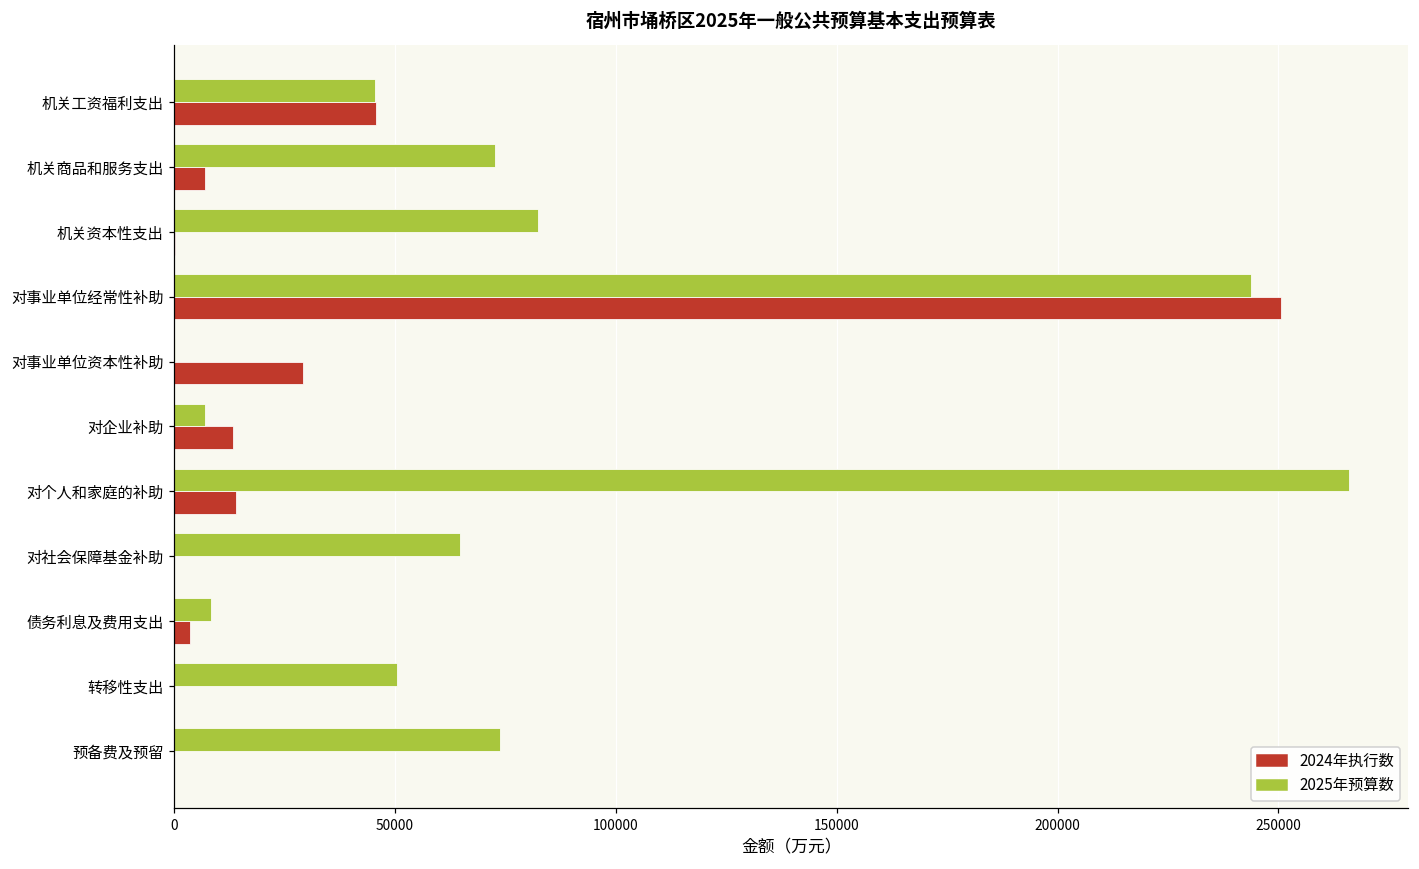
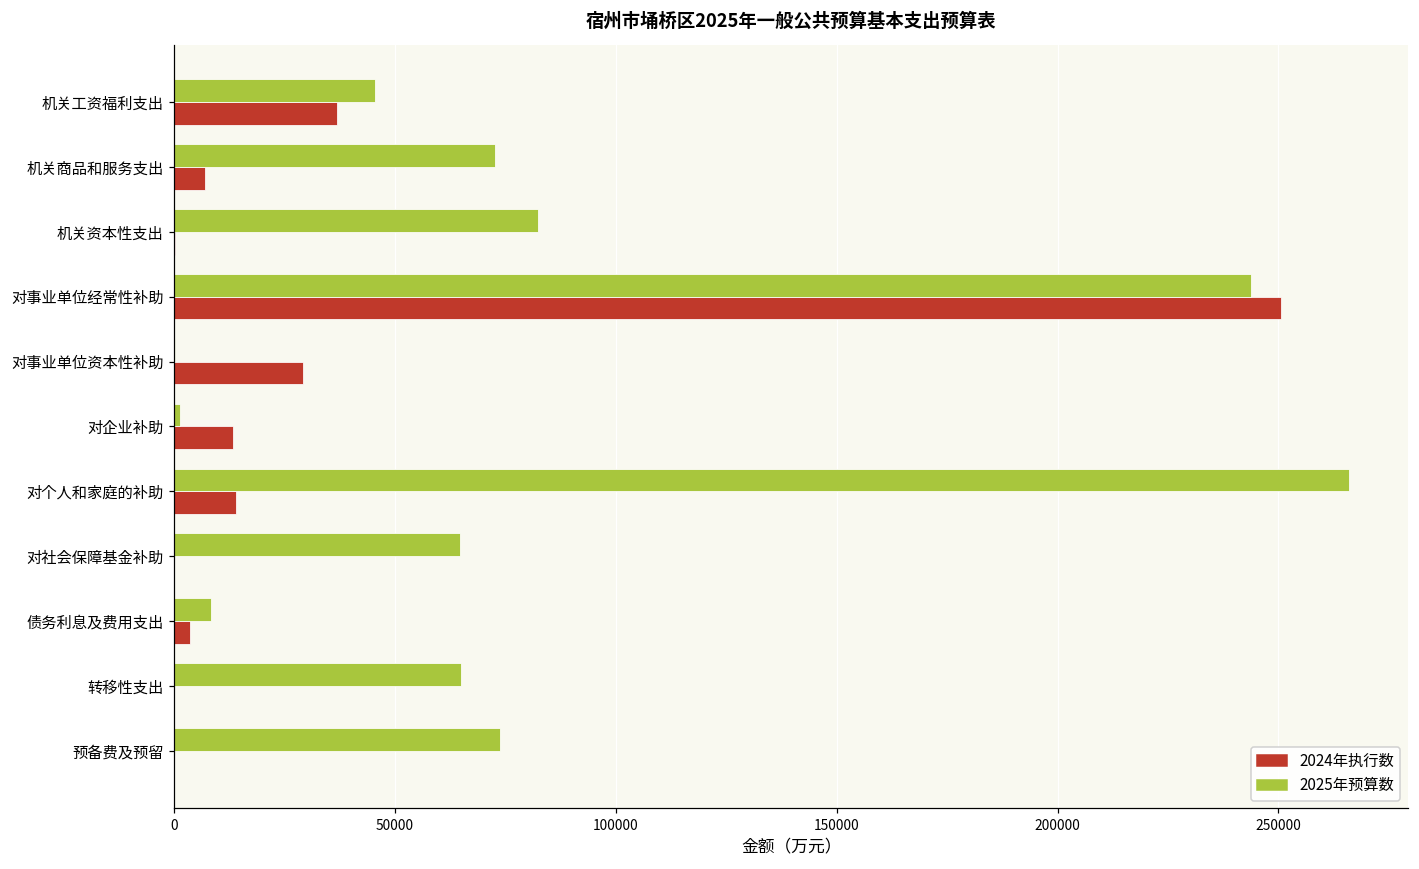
2024年执行数, 机关工资福利支出: 46000 -> 37000
2025年预算数, 对企业补助: 7000 -> 1000
2025年预算数, 转移性支出: 50000 -> 65000
